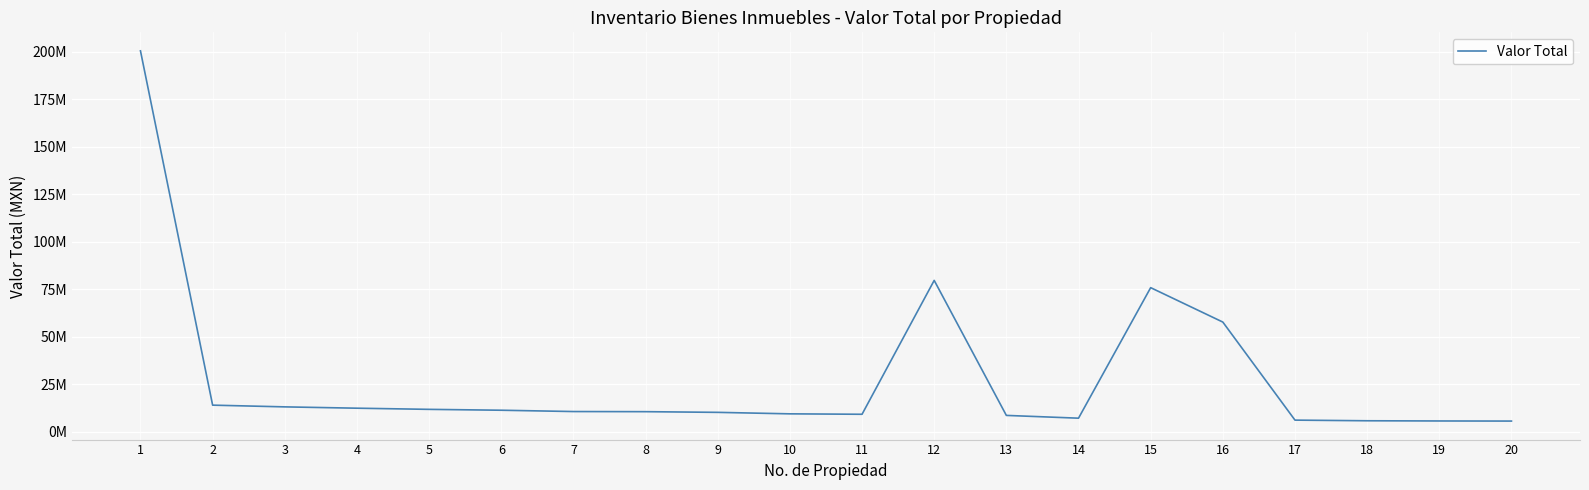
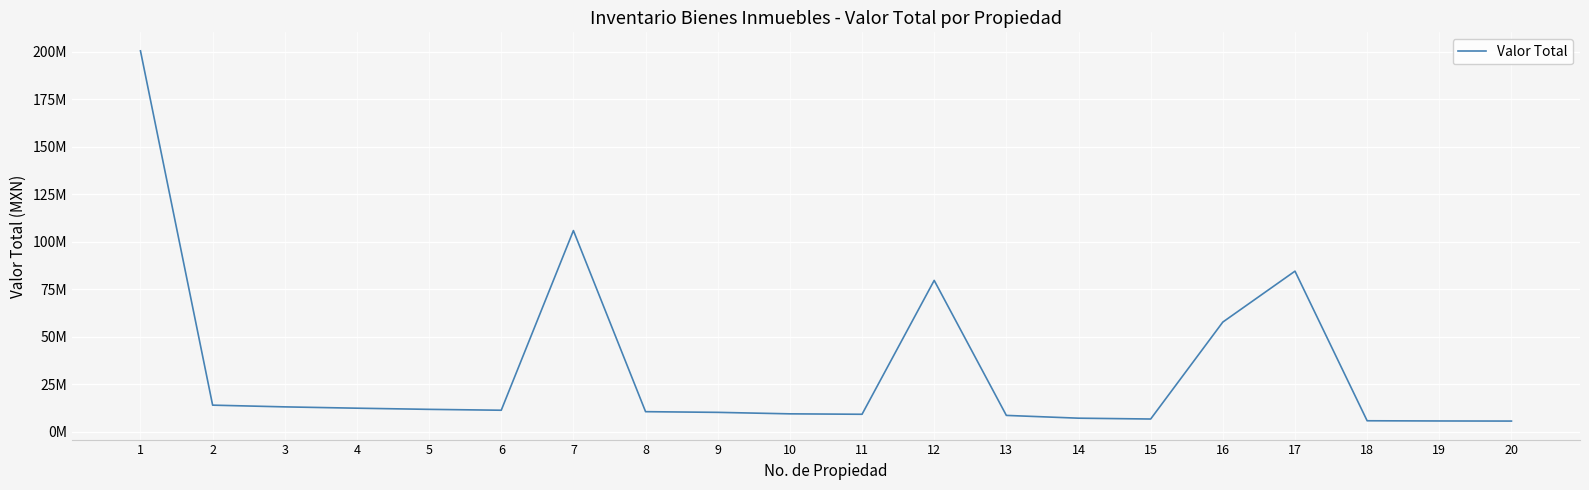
7: 11000000 -> 106000000
15: 76000000 -> 7000000
17: 6000000 -> 85000000
